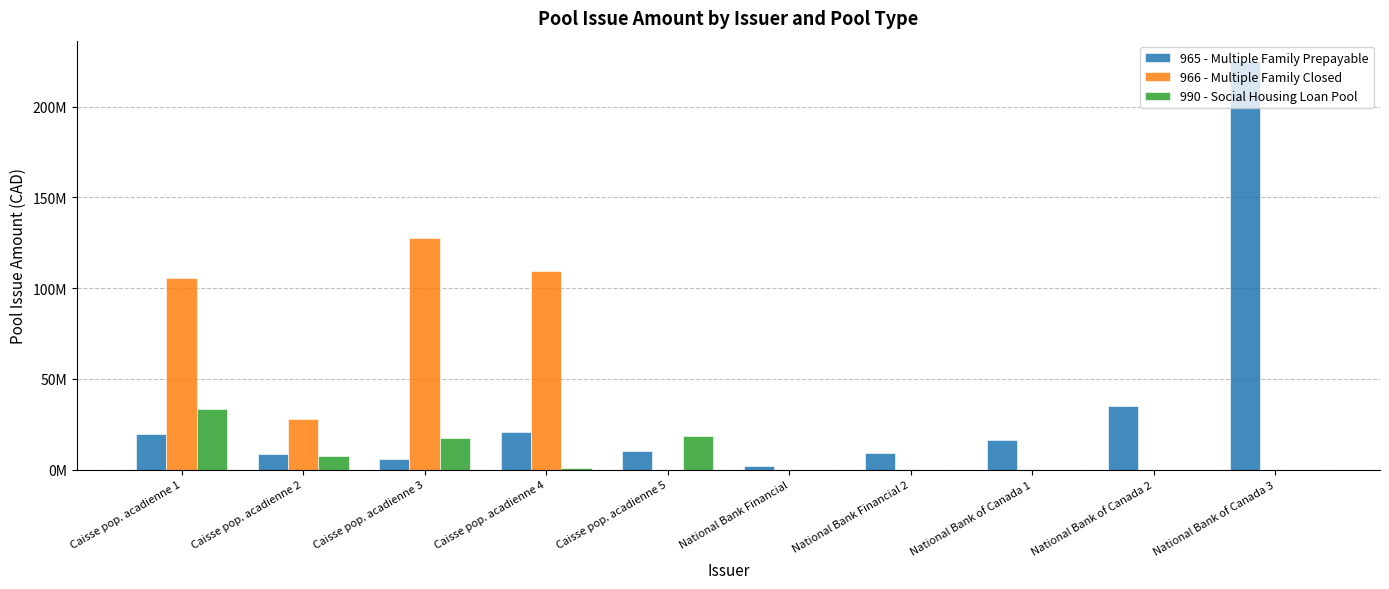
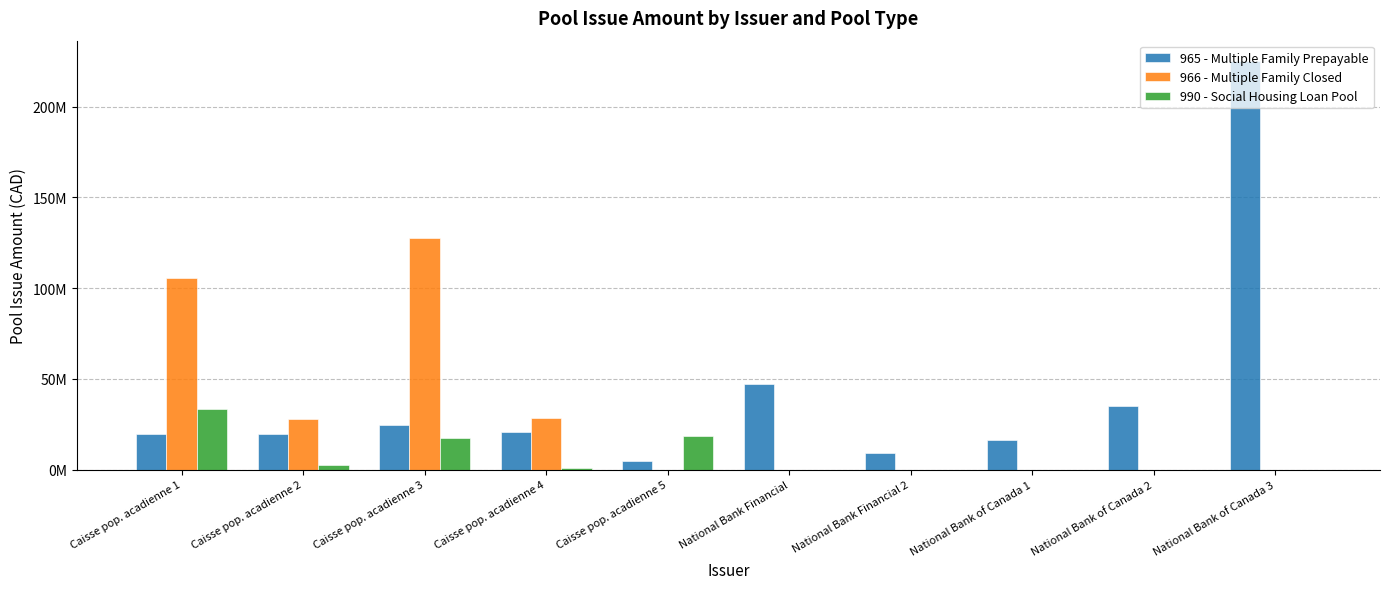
965 - Multiple Family Prepayable, Caisse pop. acadienne 2: 8000000 -> 19000000
990 - Social Housing Loan Pool, Caisse pop. acadienne 2: 7000000 -> 2000000
965 - Multiple Family Prepayable, Caisse pop. acadienne 3: 6000000 -> 24000000
966 - Multiple Family Closed, Caisse pop. acadienne 4: 109000000 -> 28000000
965 - Multiple Family Prepayable, Caisse pop. acadienne 5: 10000000 -> 5000000
965 - Multiple Family Prepayable, National Bank Financial: 2000000 -> 47000000
